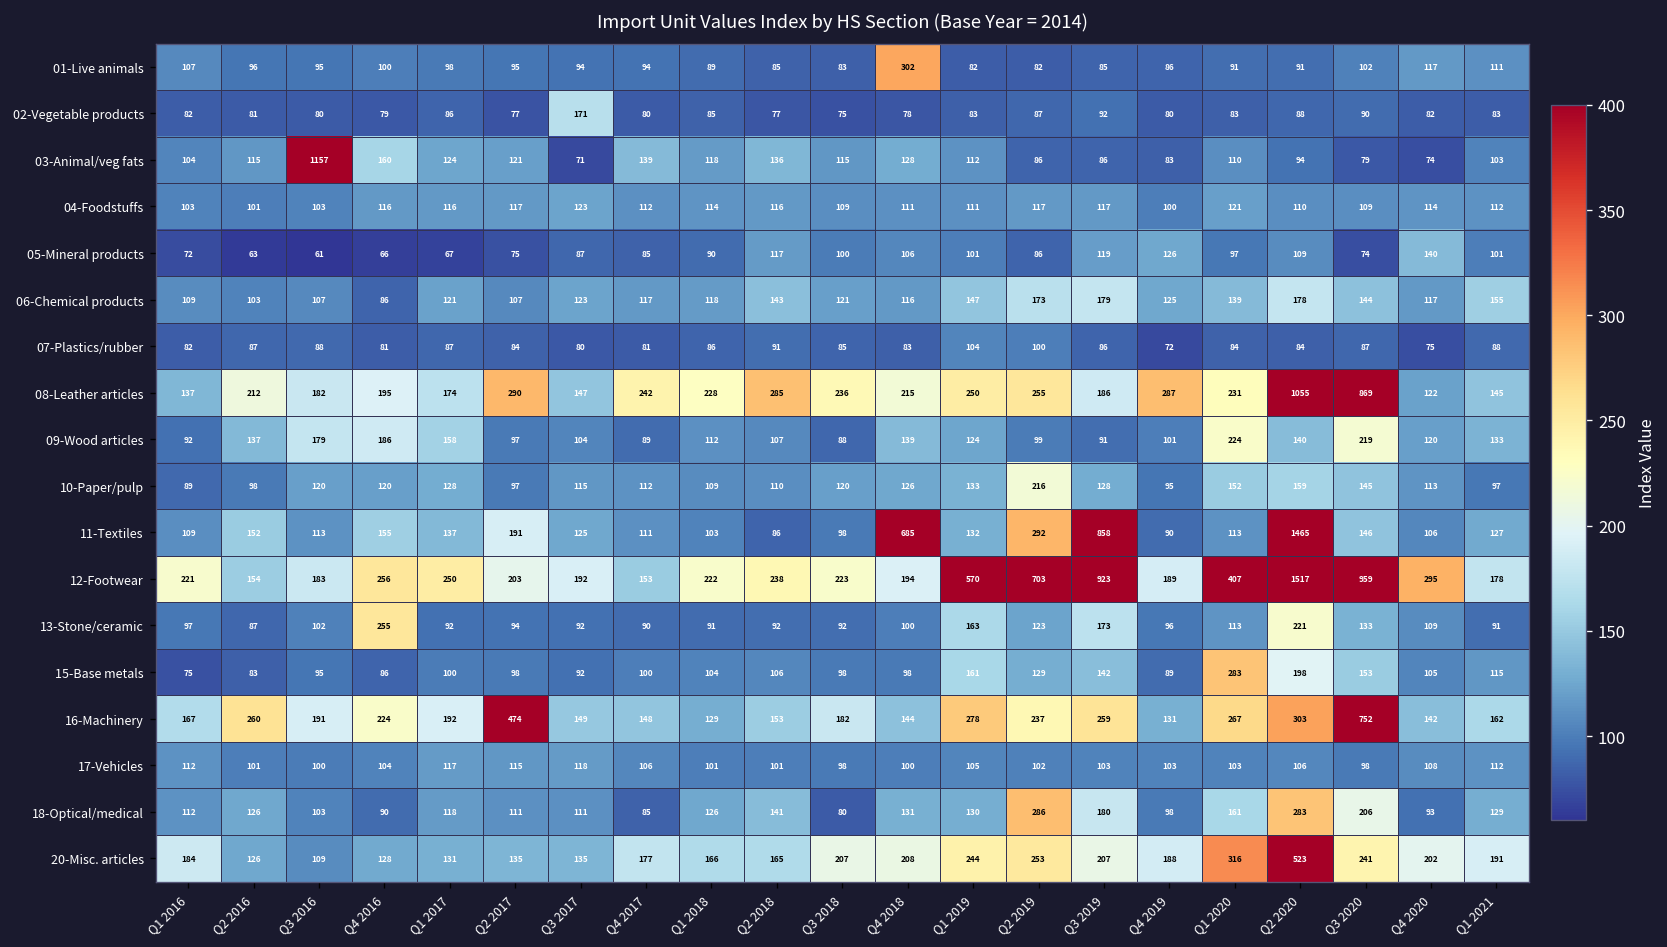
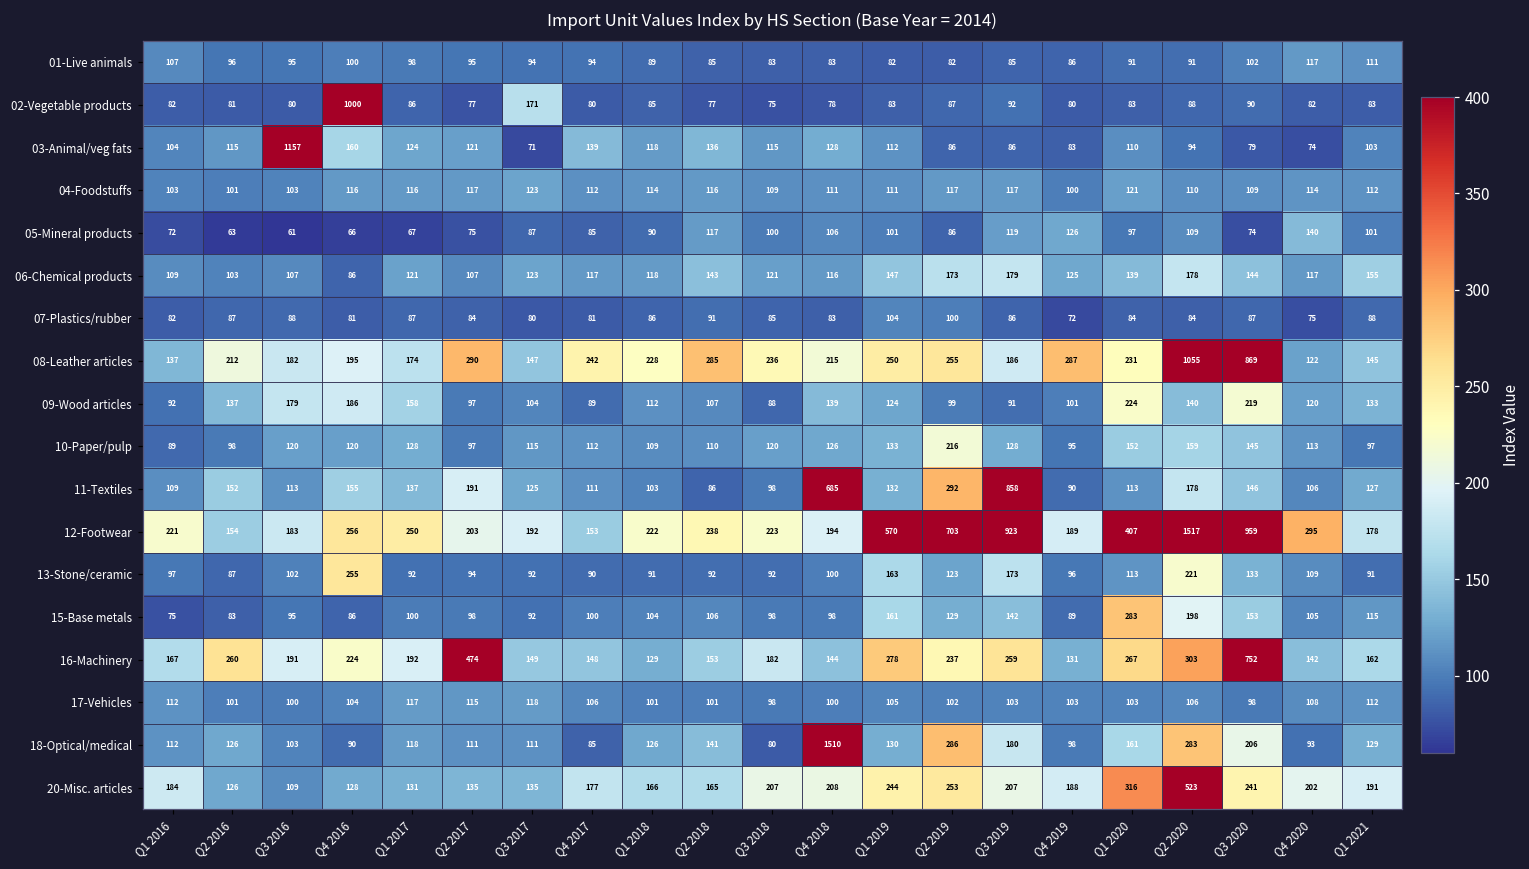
01-Live animals, Q4 2018: 302 -> 83
02-Vegetable products, Q4 2016: 79 -> 1000
11-Textiles, Q2 2020: 1465 -> 178
18-Optical/medical, Q4 2018: 131 -> 1510
